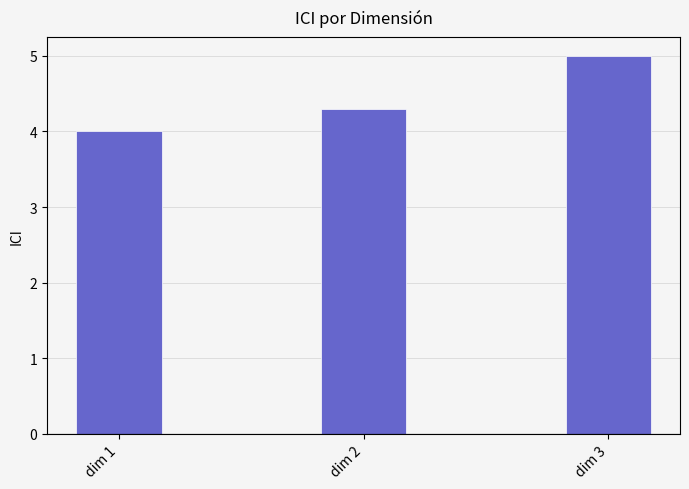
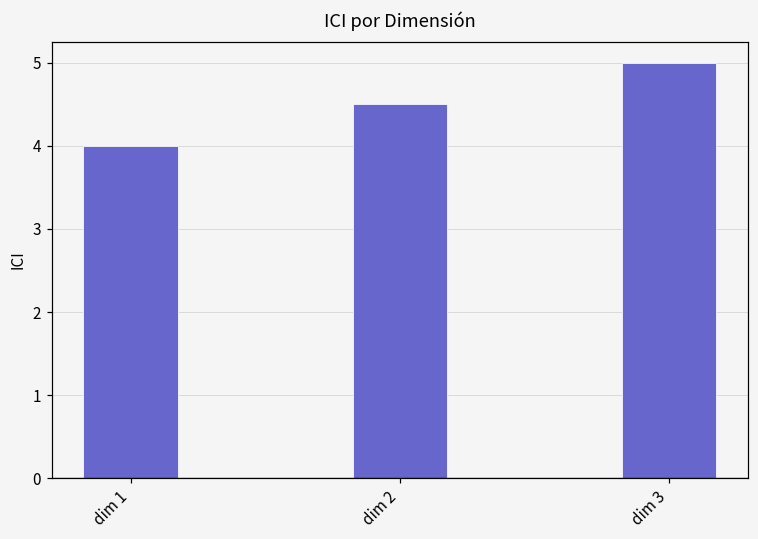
dim 2: 4.3 -> 4.5
